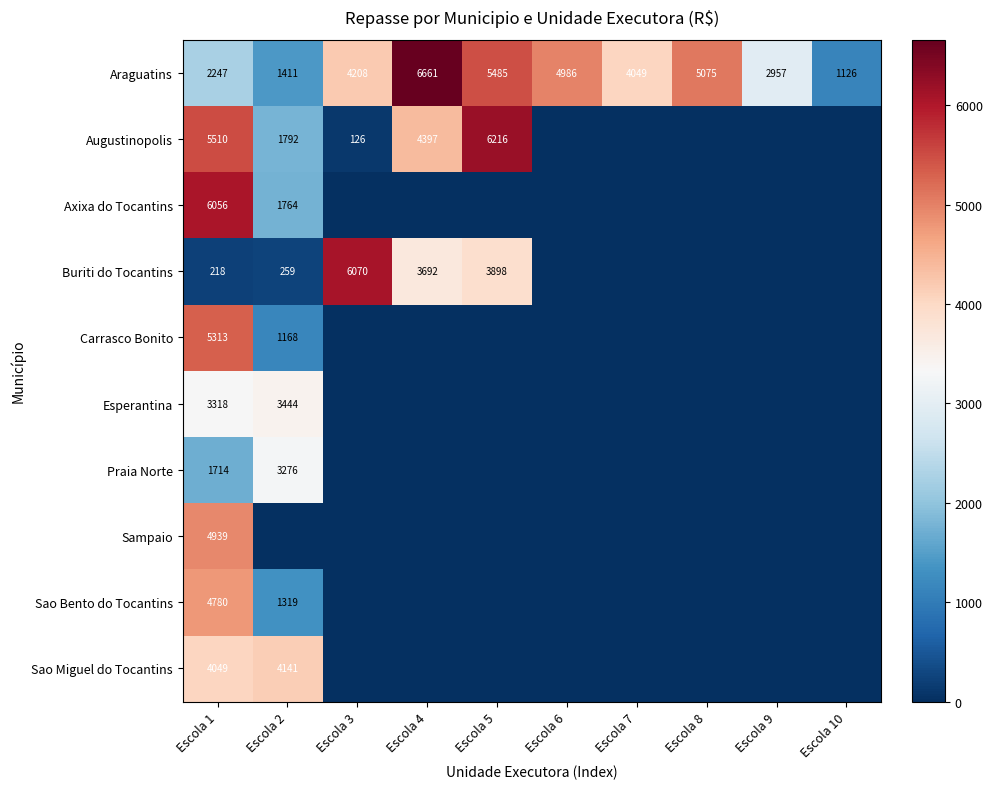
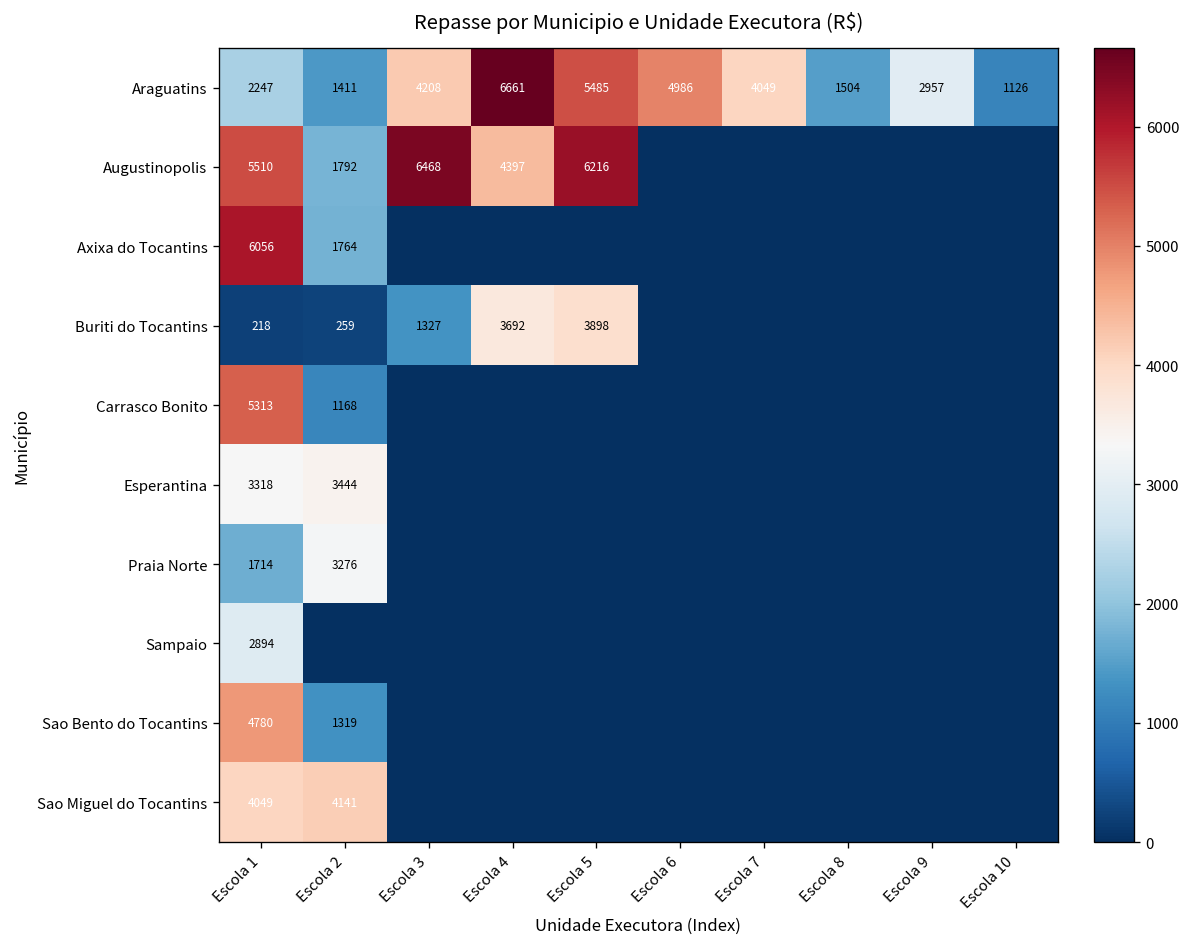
Araguatins, Escola 8: 5075 -> 1504
Augustinopolis, Escola 3: 126 -> 6468
Buriti do Tocantins, Escola 3: 6070 -> 1327
Sampaio, Escola 1: 4939 -> 2894
